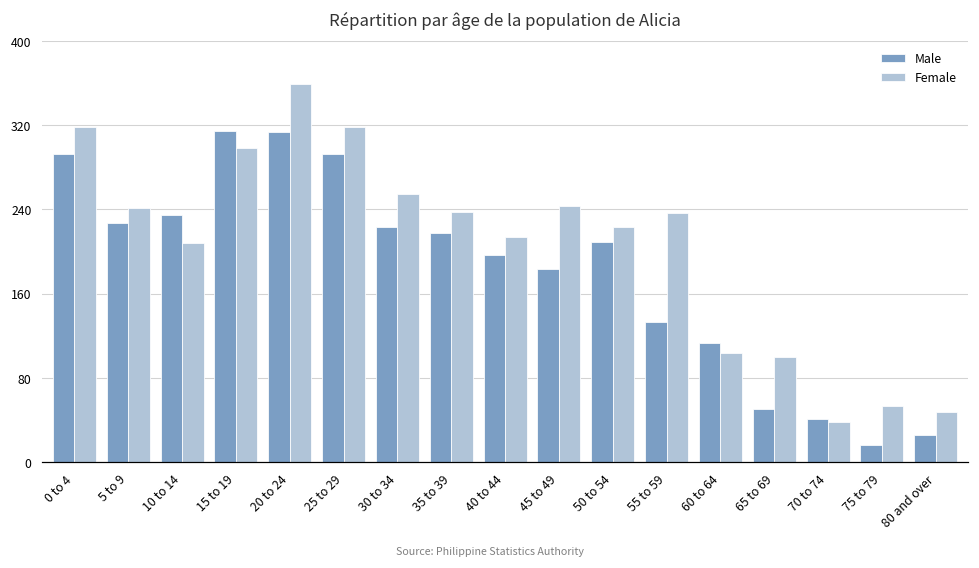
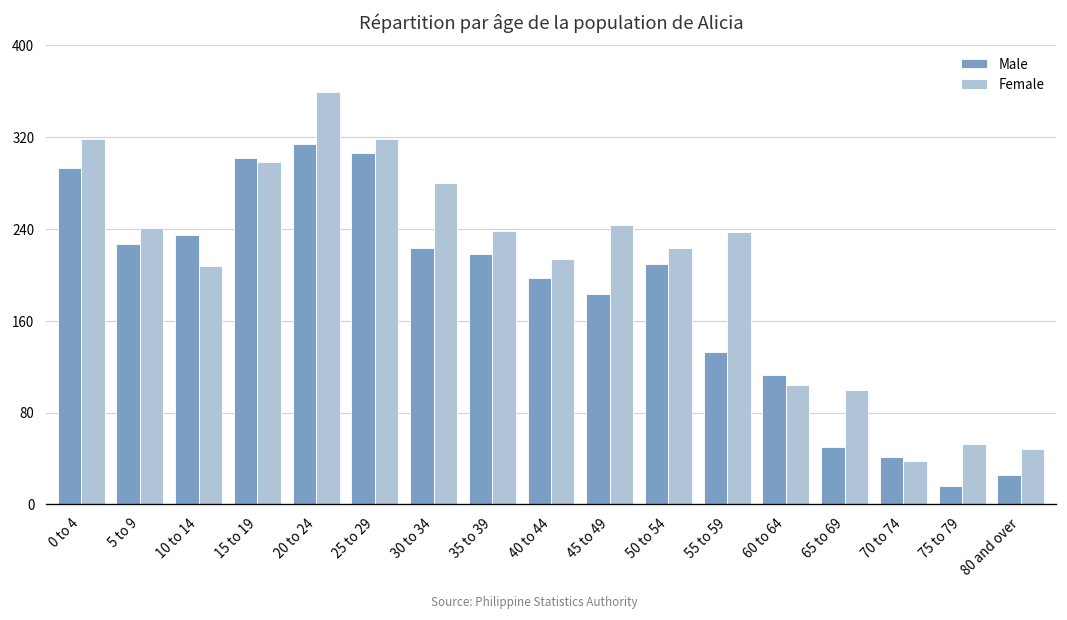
Male, 15 to 19: 320 -> 300
Male, 25 to 29: 290 -> 310
Female, 30 to 34: 260 -> 280
